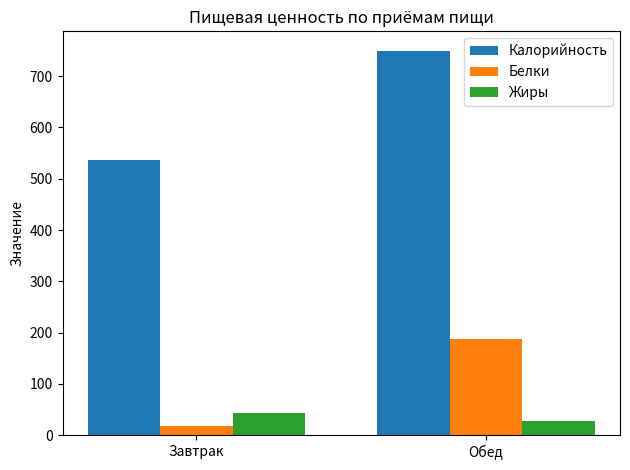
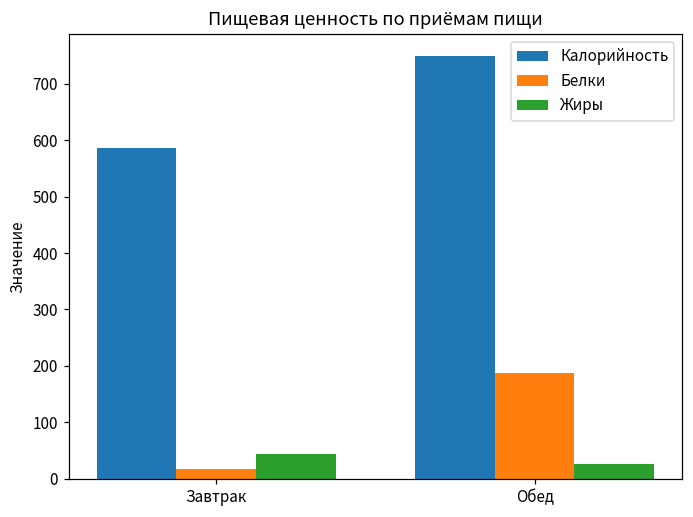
Калорийность, Завтрак: 540 -> 590
